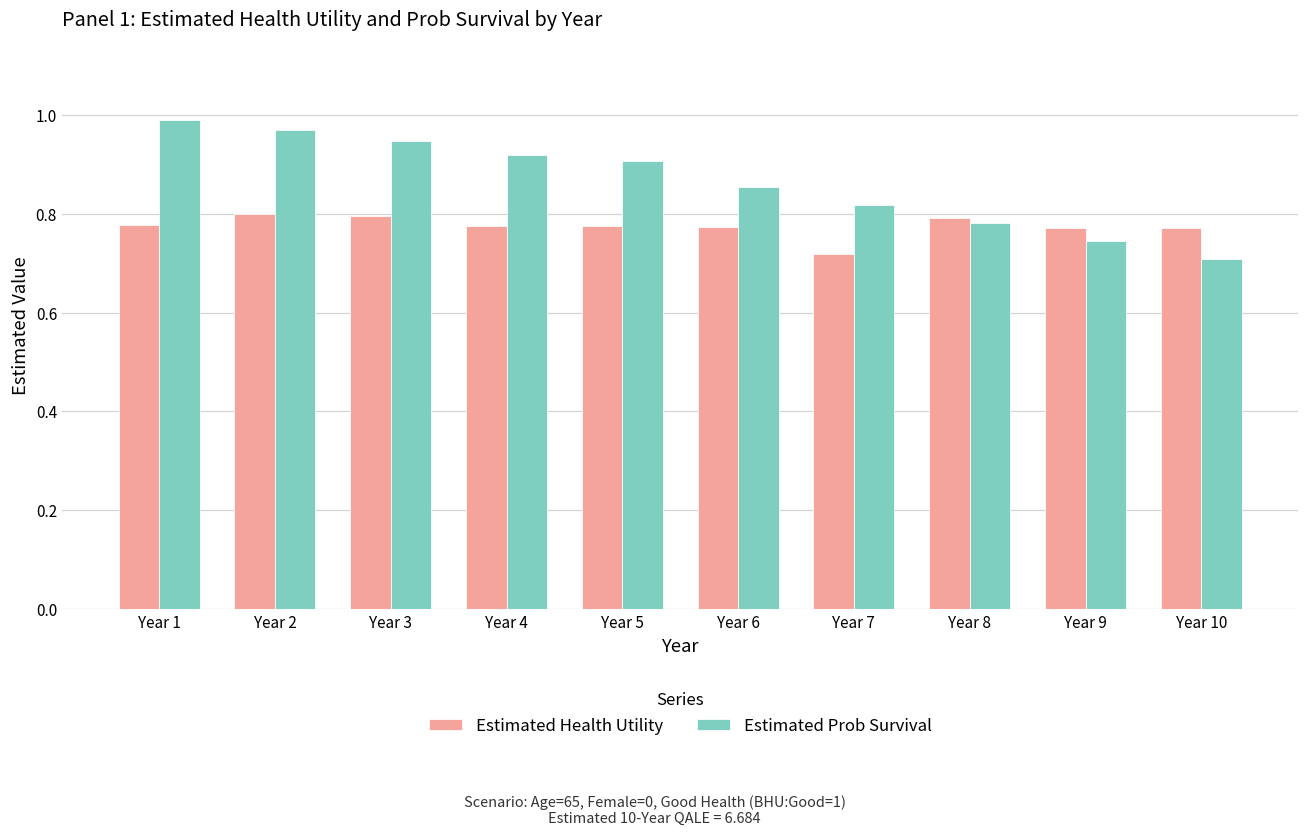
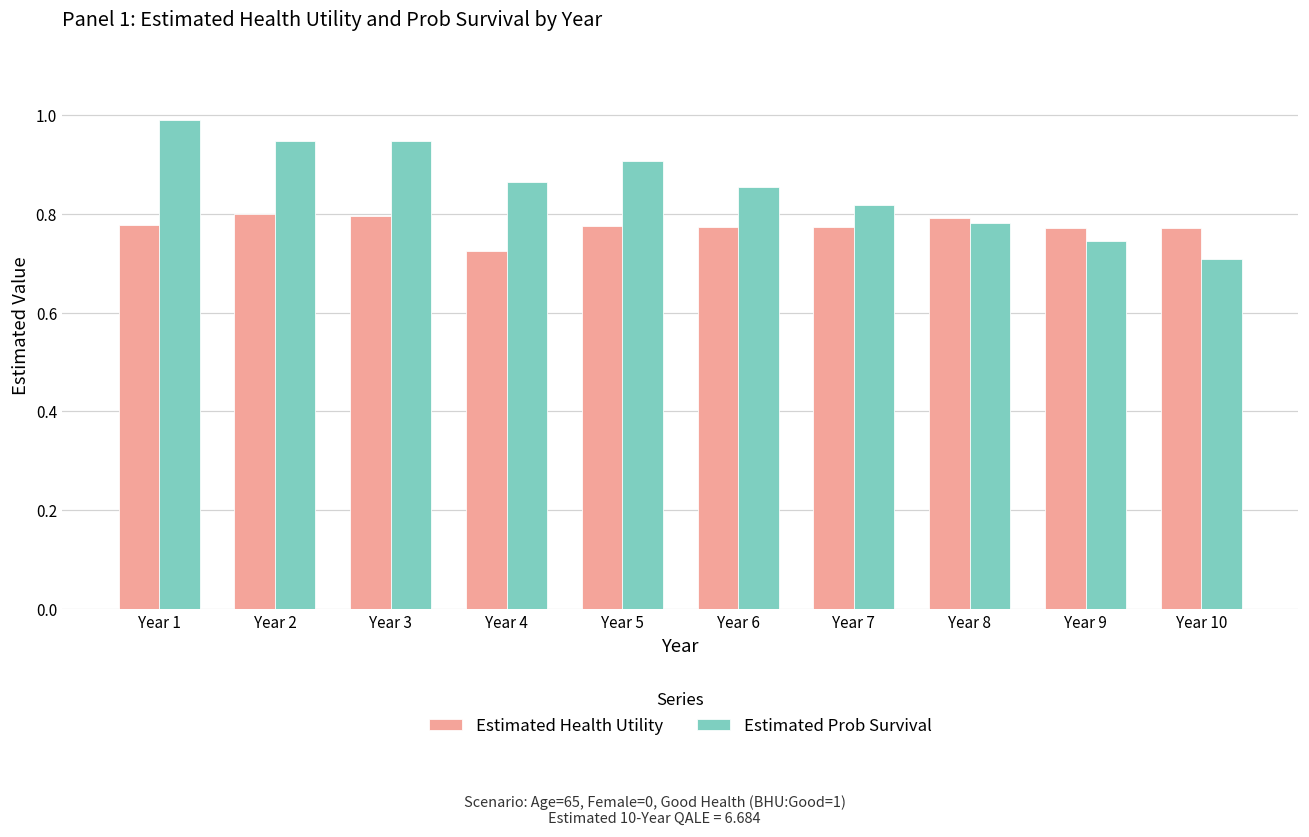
Estimated Prob Survival, Year 2: 0.97 -> 0.95
Estimated Health Utility, Year 4: 0.78 -> 0.72
Estimated Prob Survival, Year 4: 0.92 -> 0.87
Estimated Health Utility, Year 7: 0.72 -> 0.77
